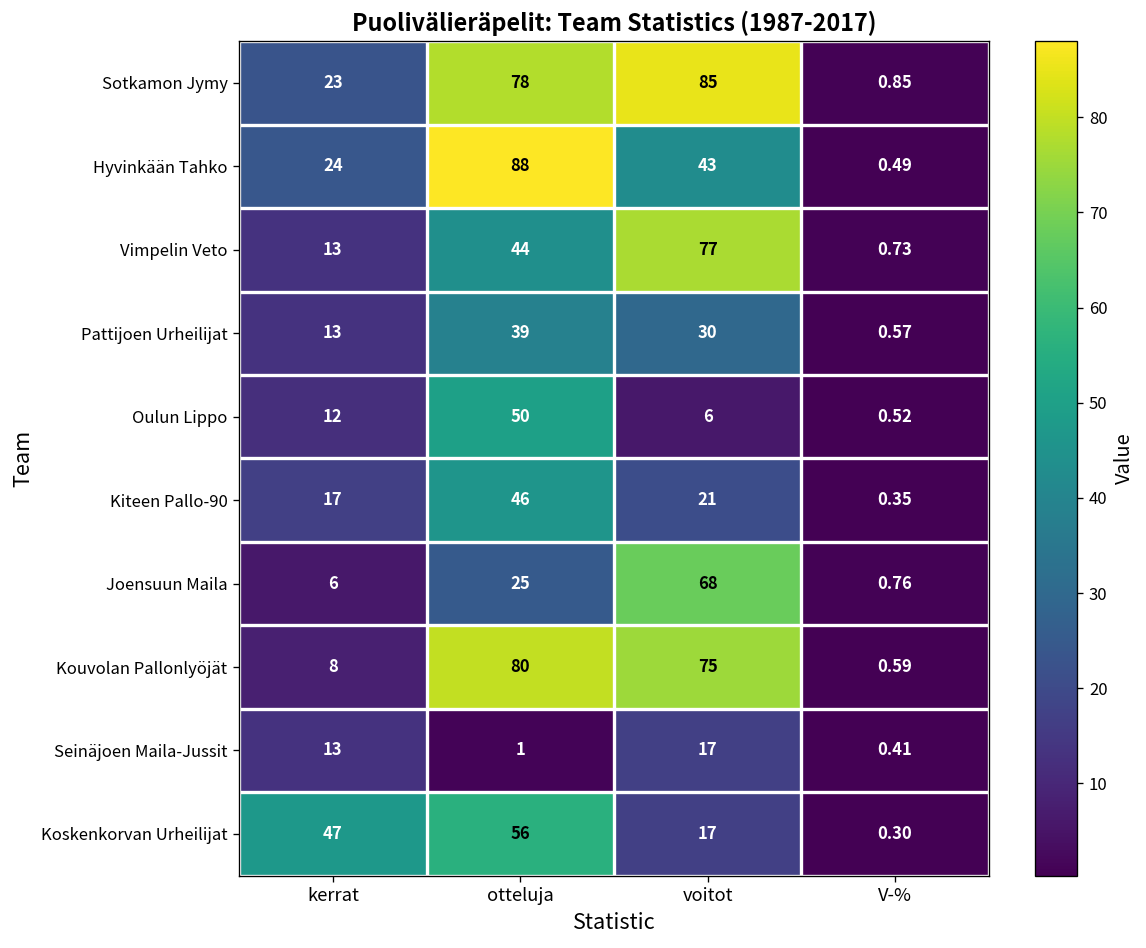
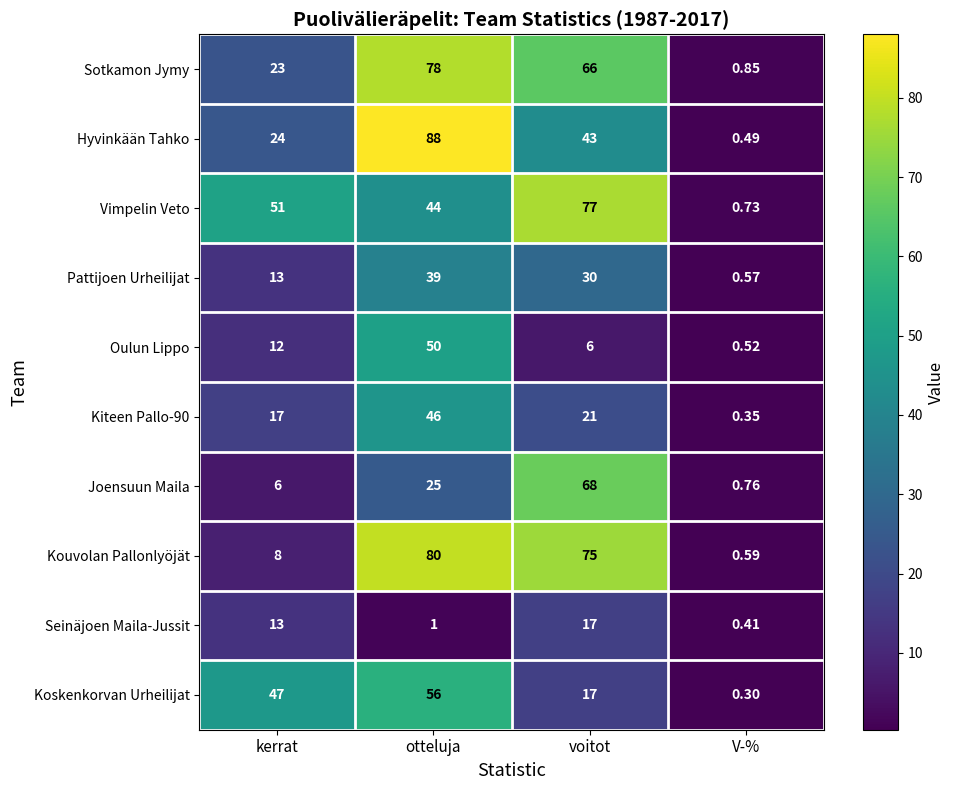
Sotkamon Jymy, voitot: 85 -> 66
Vimpelin Veto, kerrat: 13 -> 51
